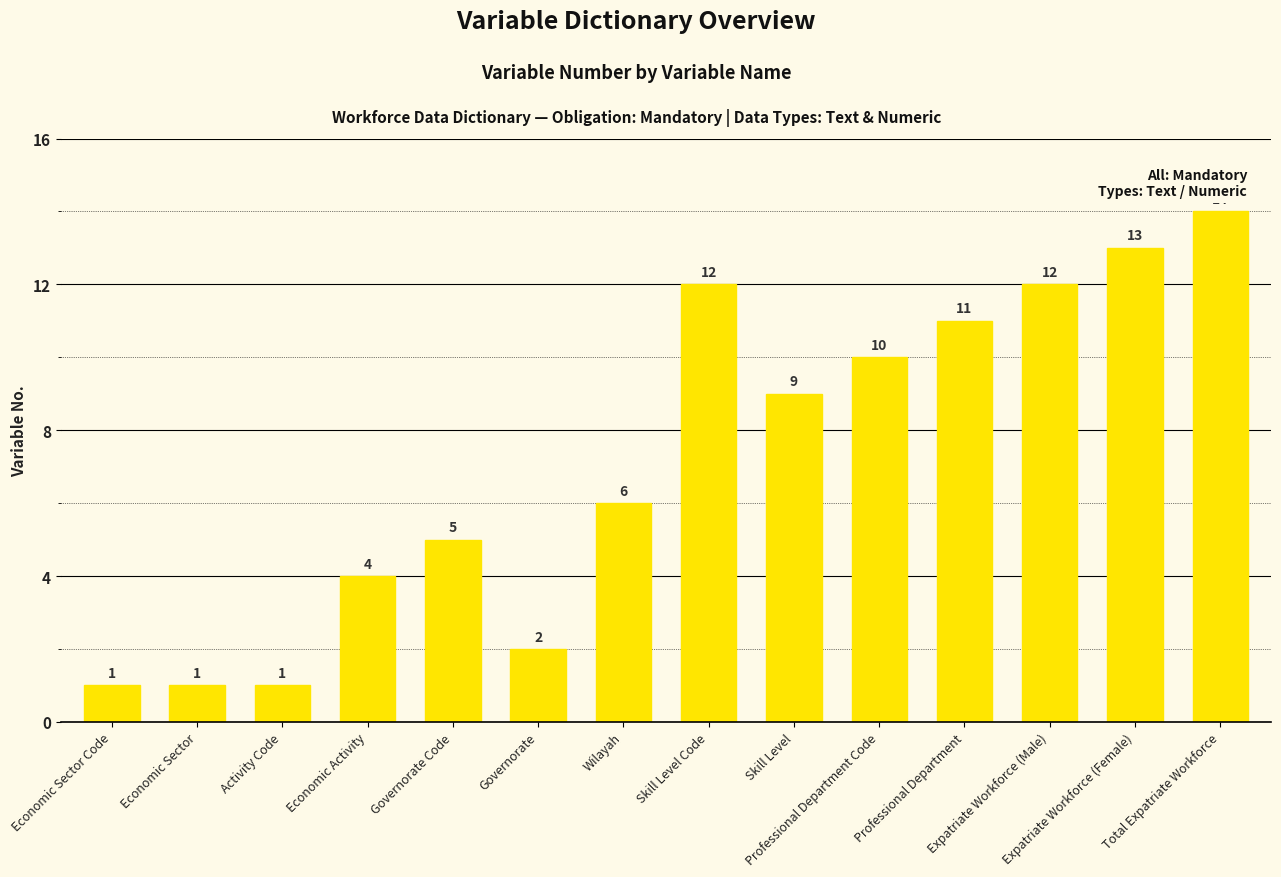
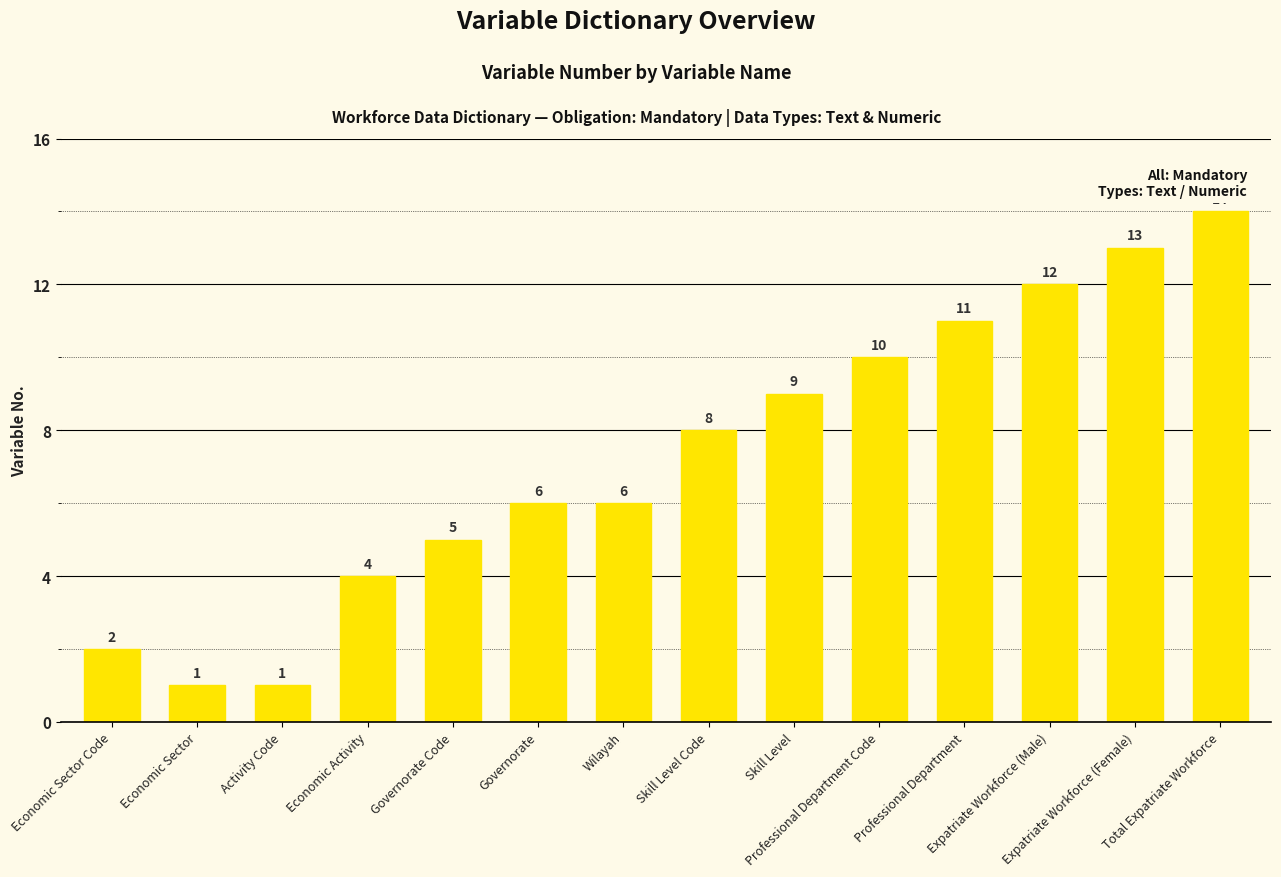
Economic Sector Code: 1 -> 2
Governorate: 2 -> 6
Skill Level Code: 12 -> 8
